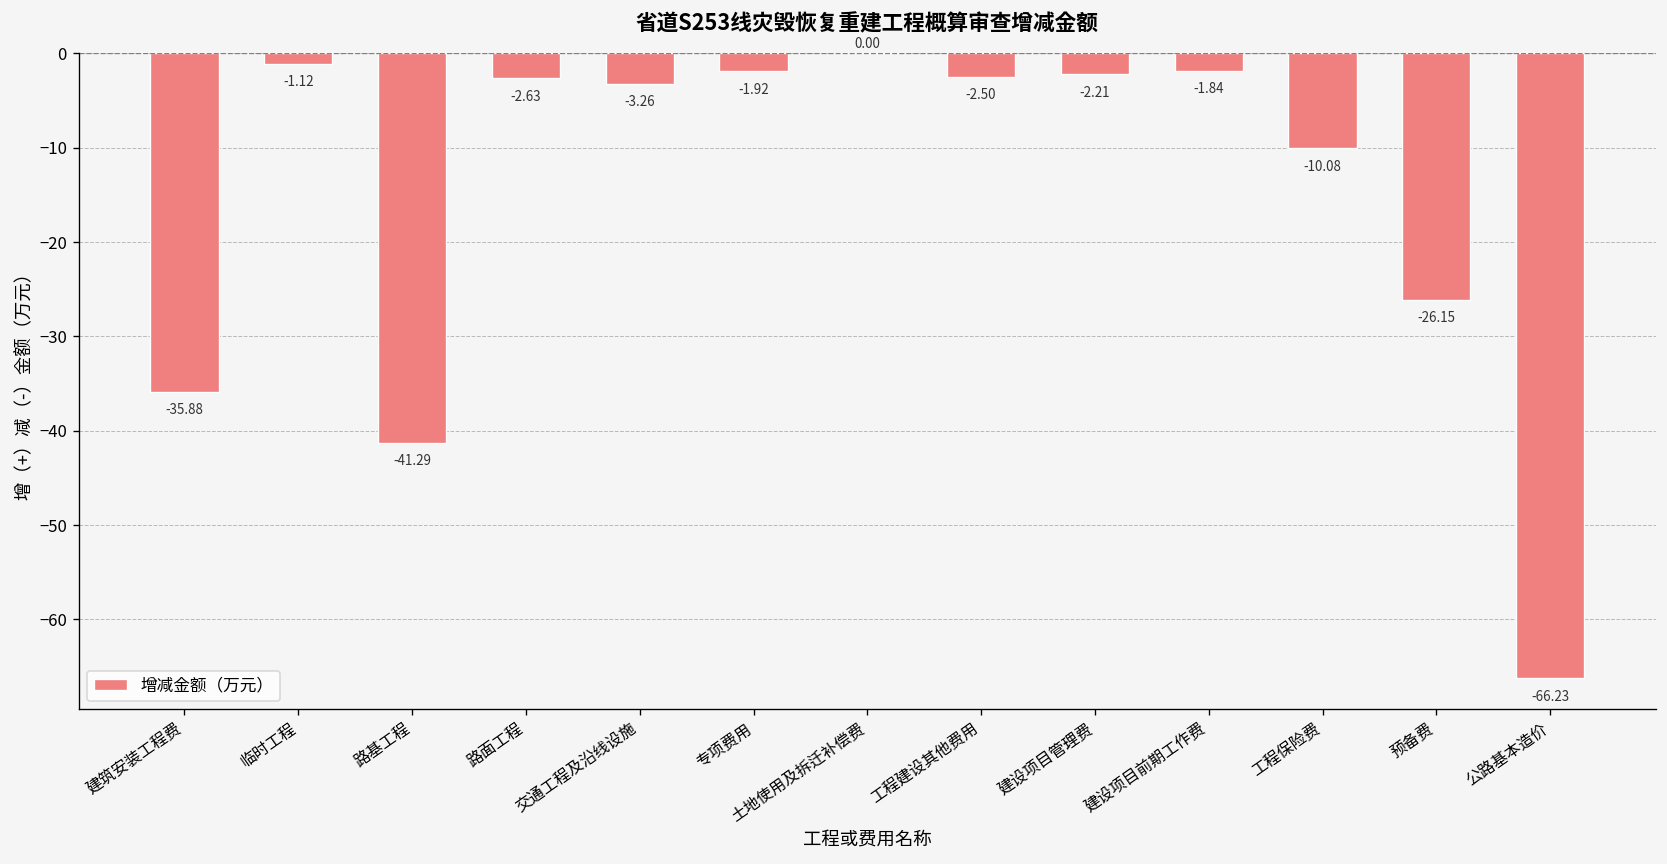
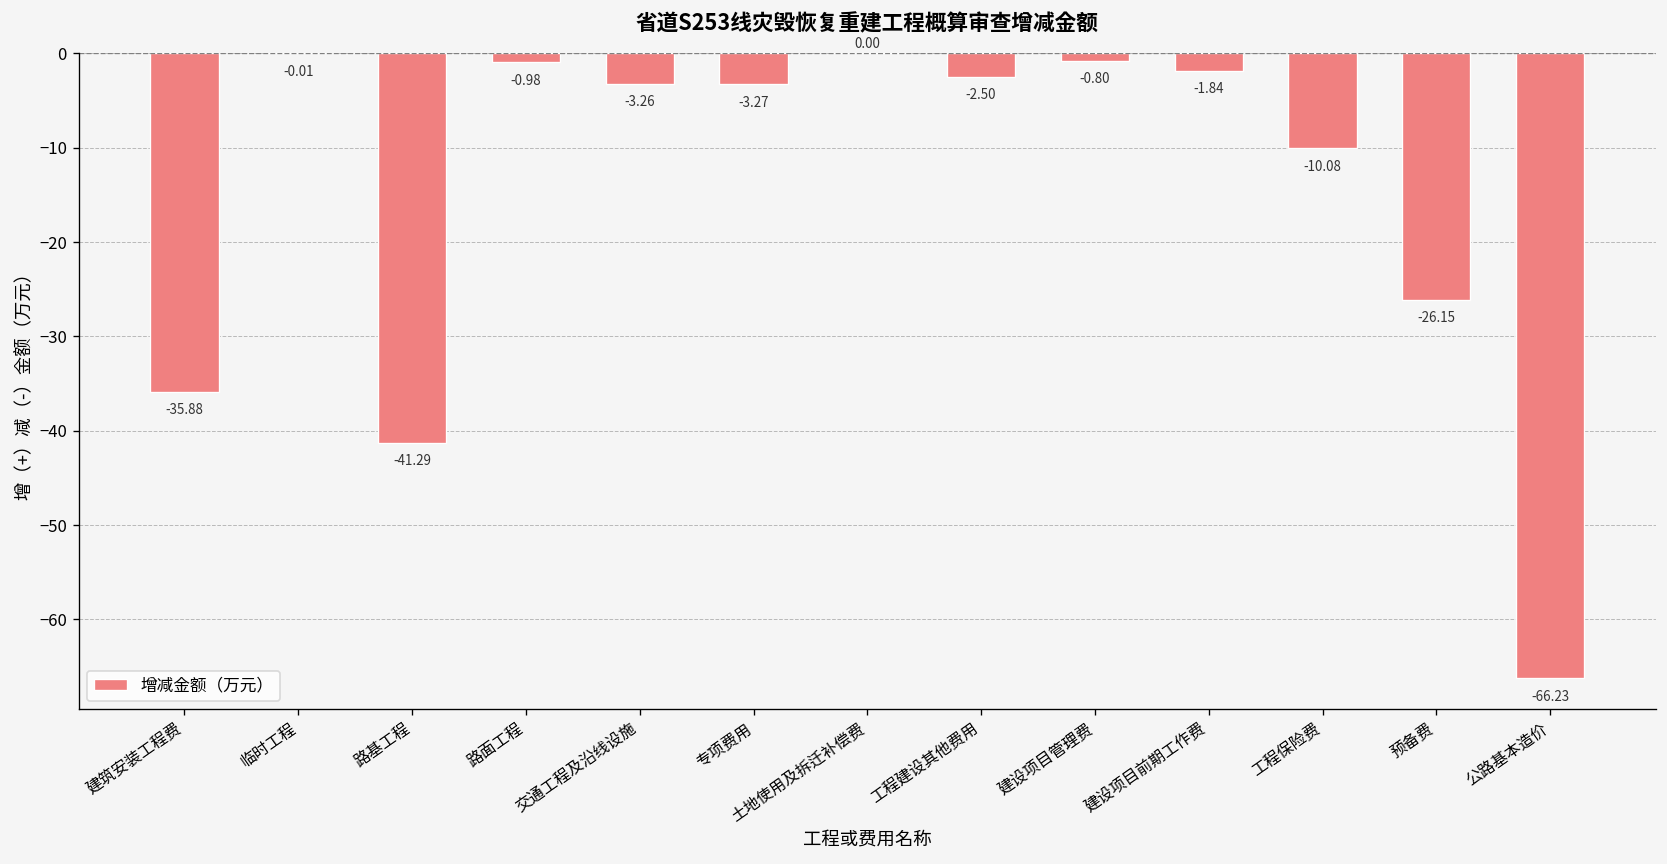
临时工程: -1.12 -> -0.01
路面工程: -2.63 -> -0.98
专项费用: -1.92 -> -3.27
建设项目管理费: -2.21 -> -0.80
